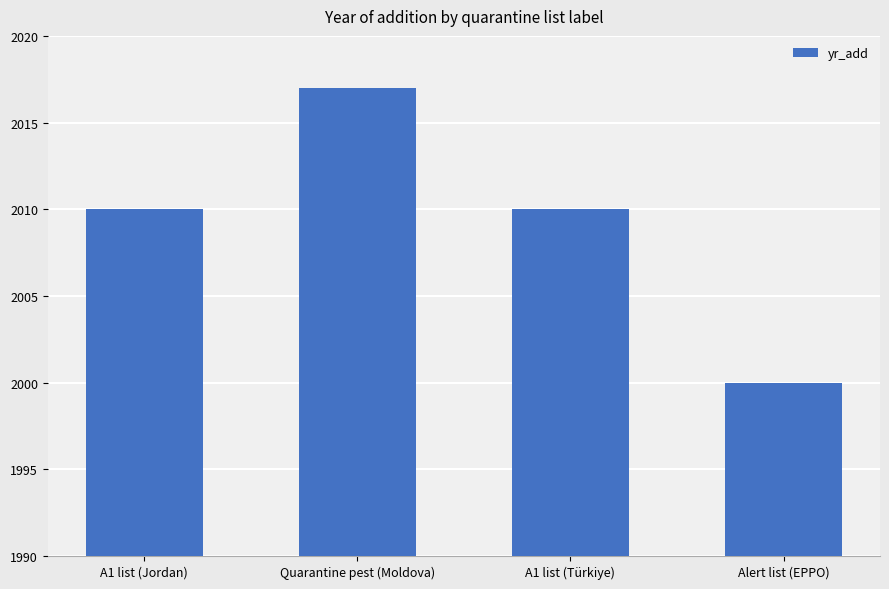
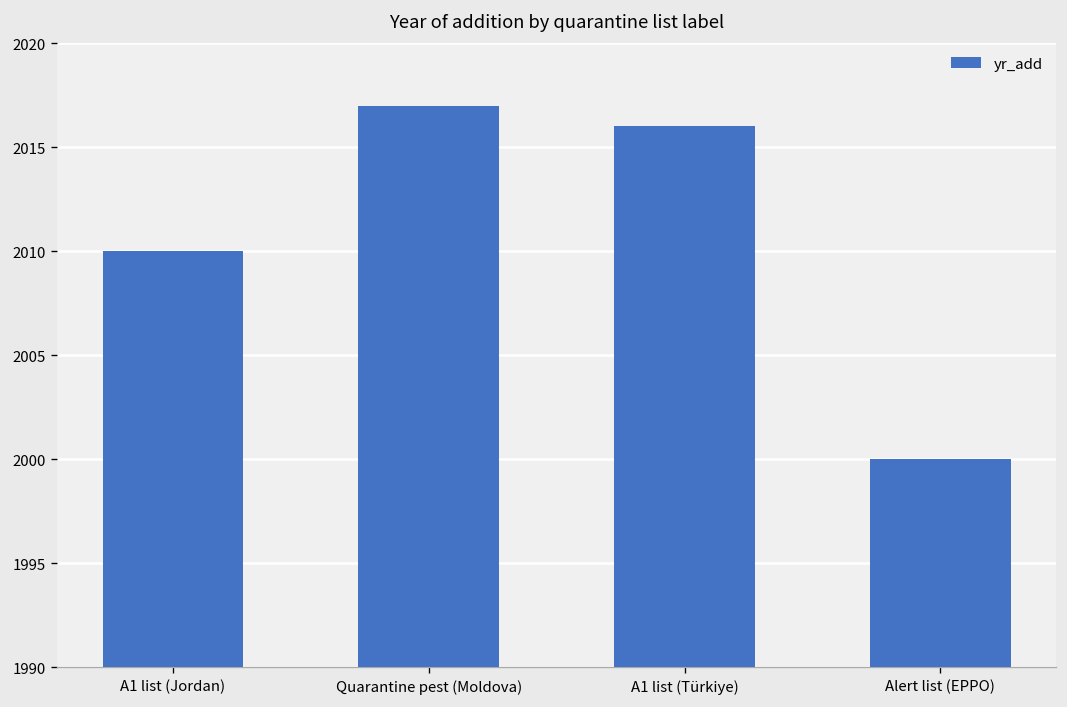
A1 list (Türkiye): 2010 -> 2016
